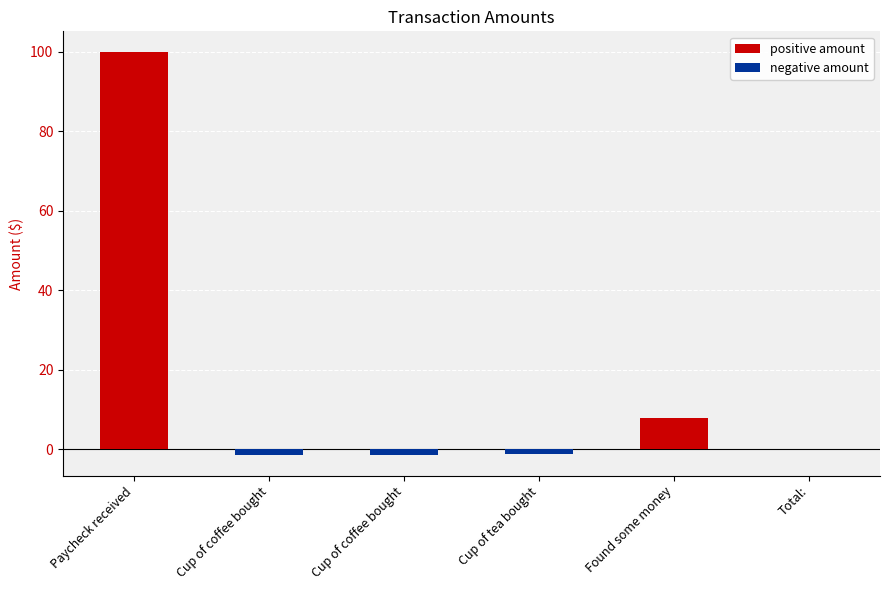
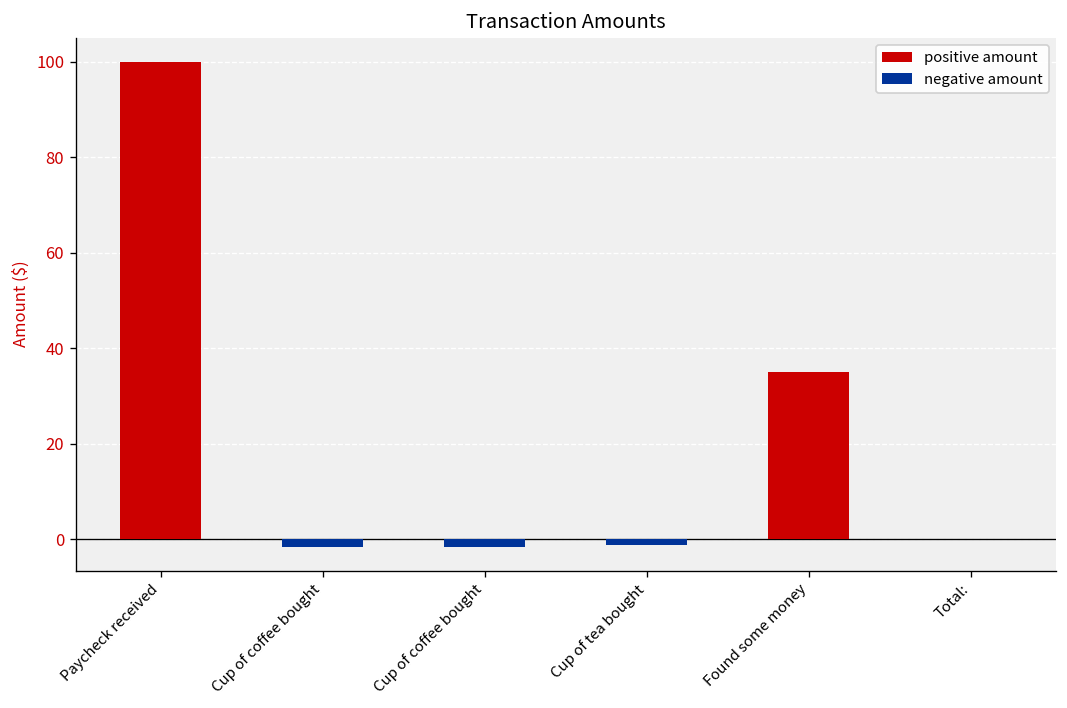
Found some money: 8 -> 35
